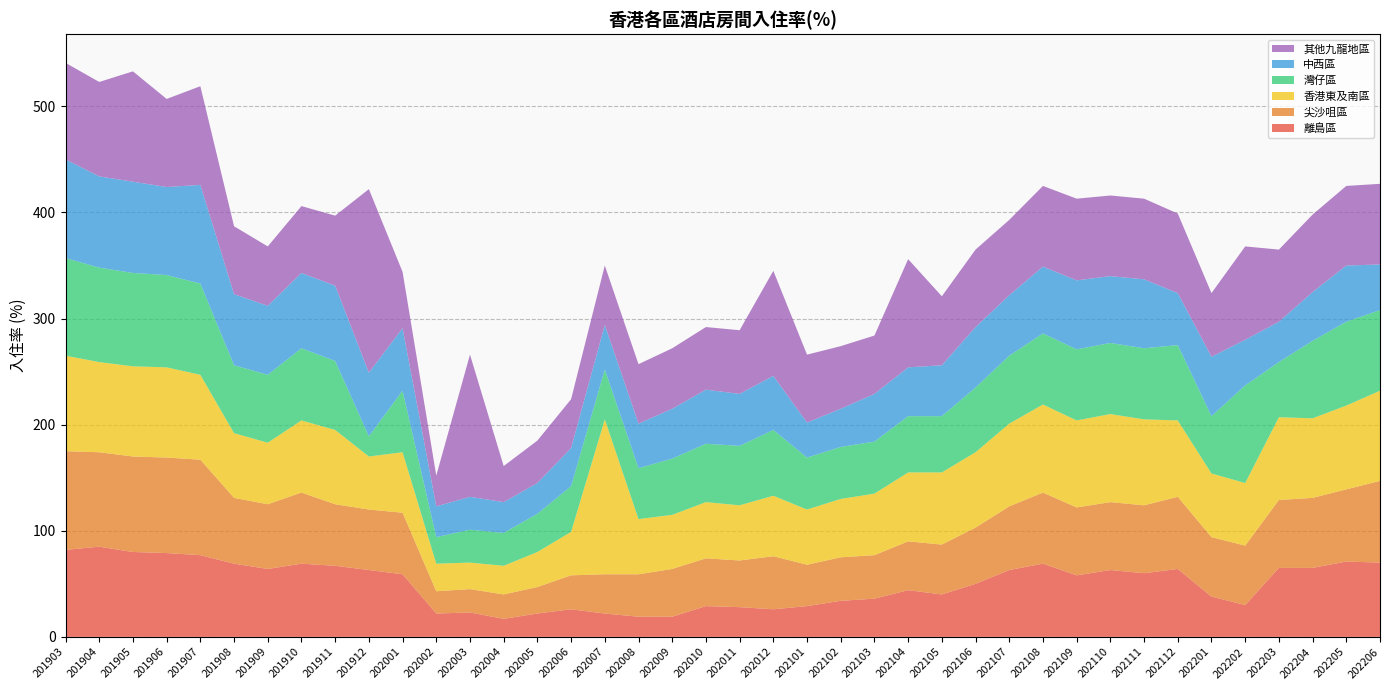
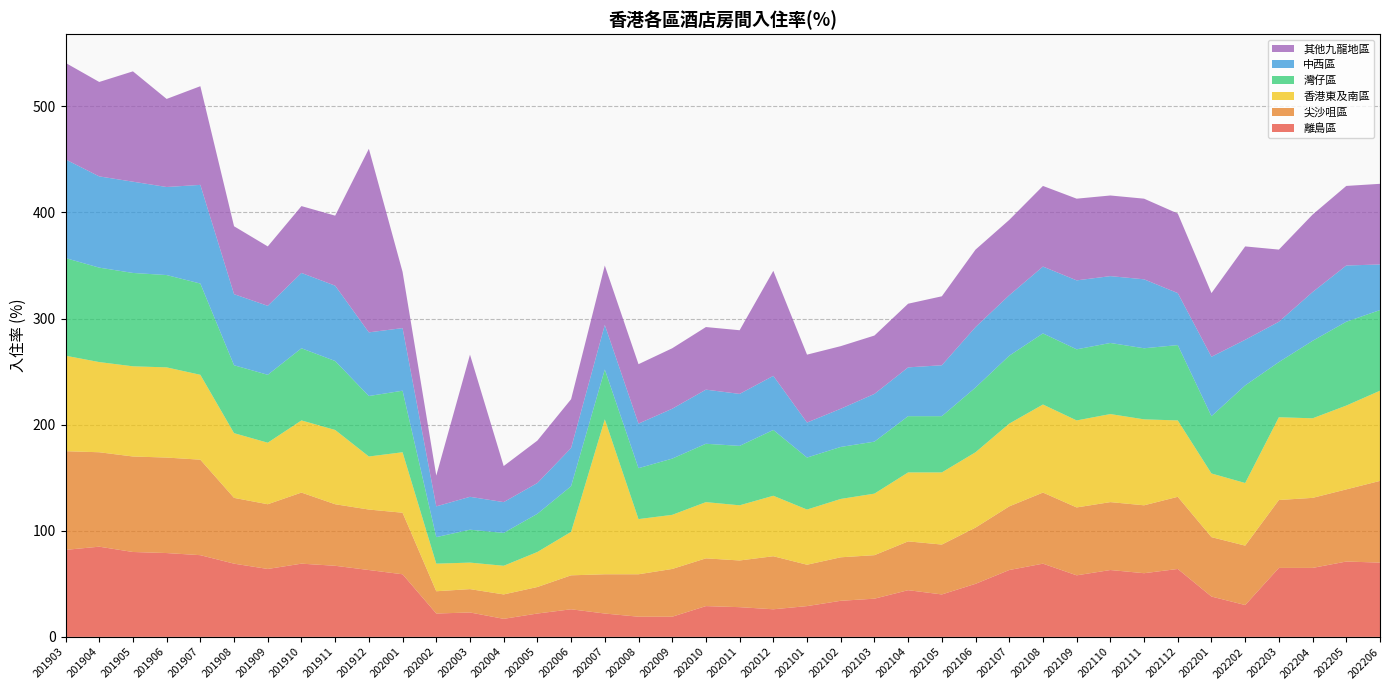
灣仔區, 201912: 19 -> 57
其他九龍地區, 202104: 102 -> 60
